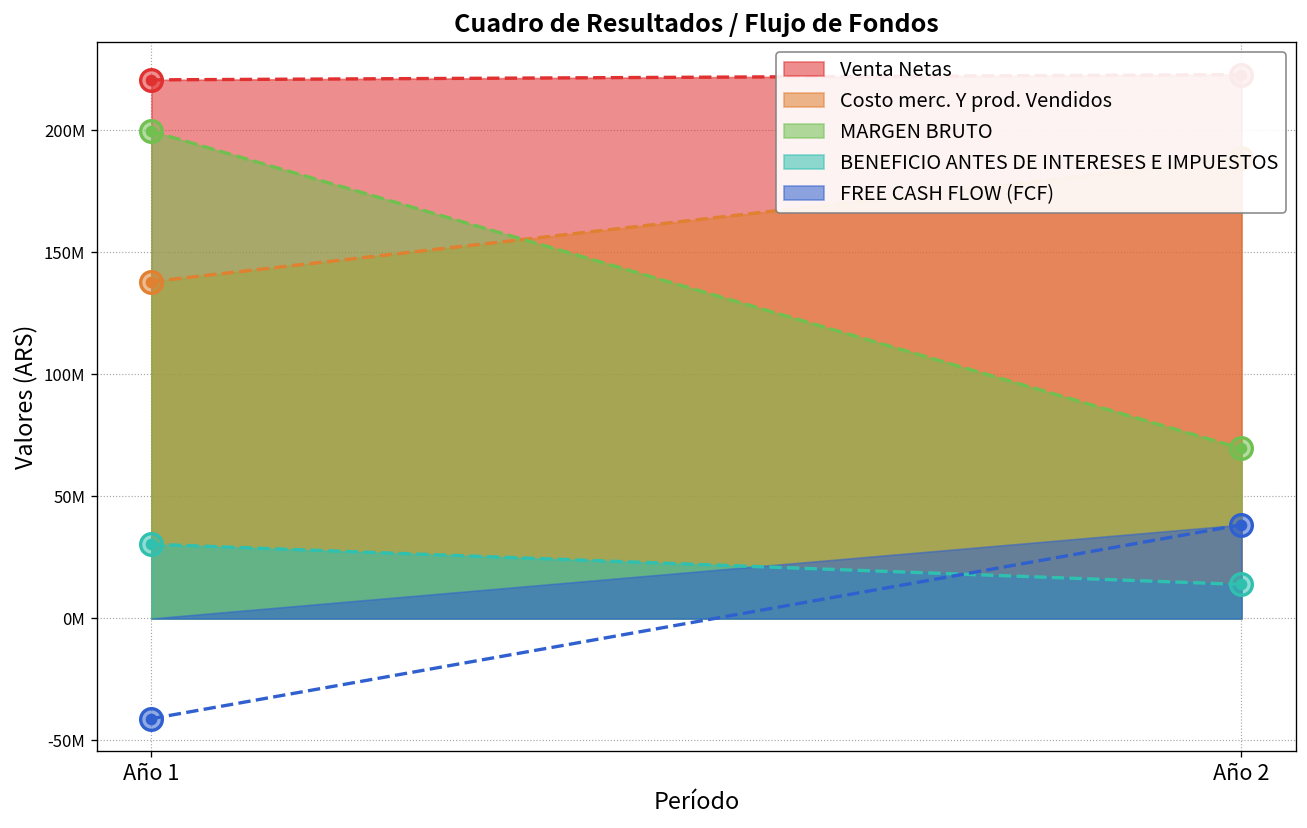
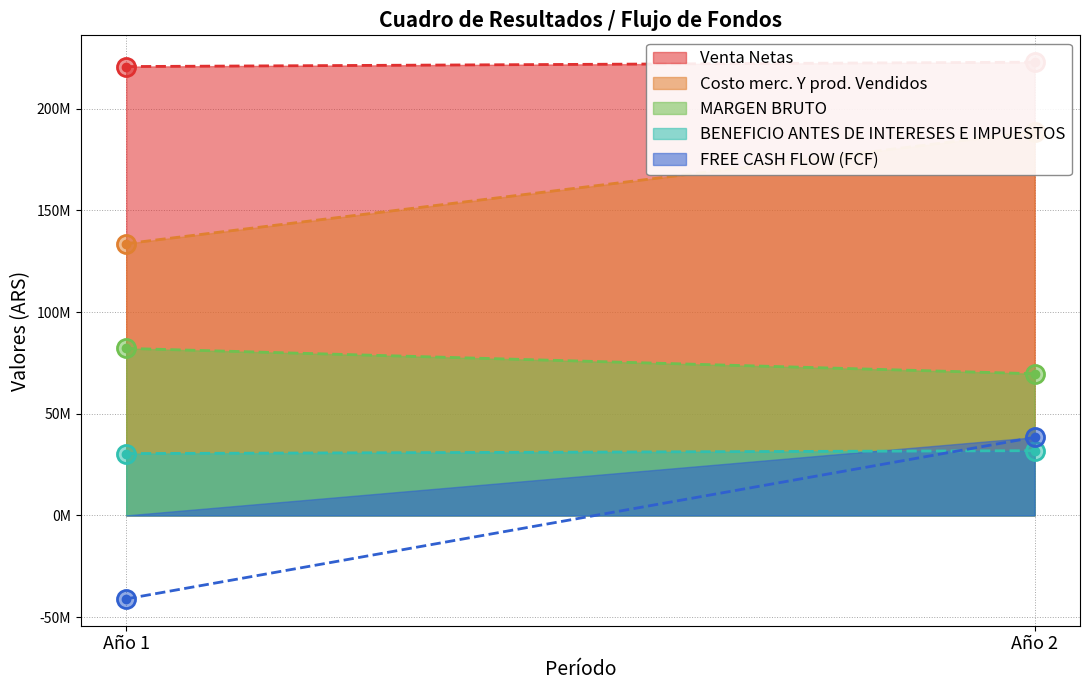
Costo merc. Y prod. Vendidos, Año 1: 138000000 -> 134000000
MARGEN BRUTO, Año 1: 200000000 -> 82000000
BENEFICIO ANTES DE INTERESES E IMPUESTOS, Año 2: 14000000 -> 32000000
